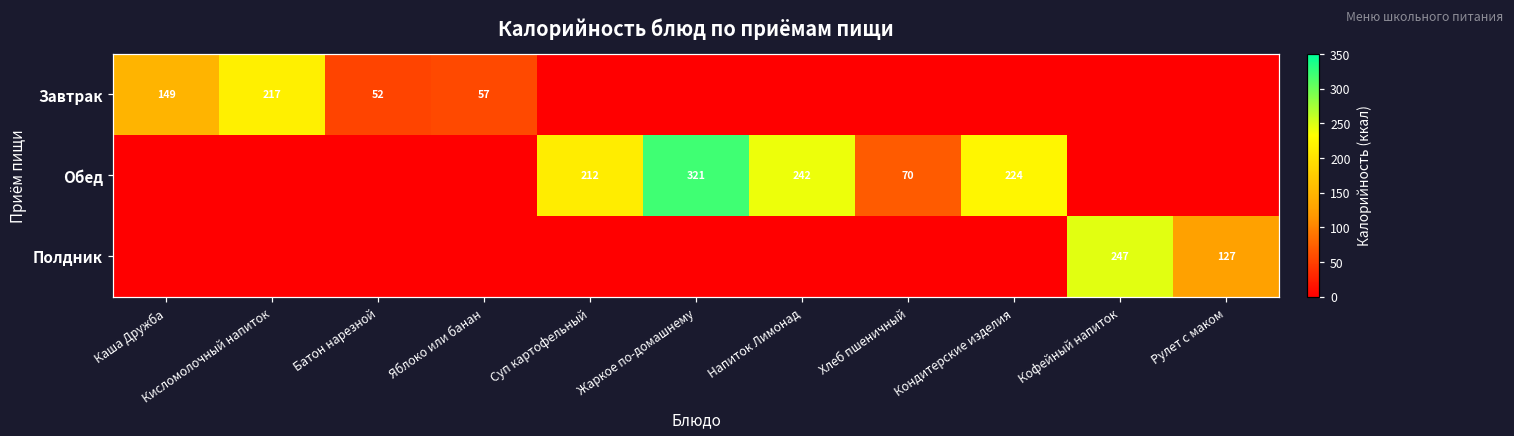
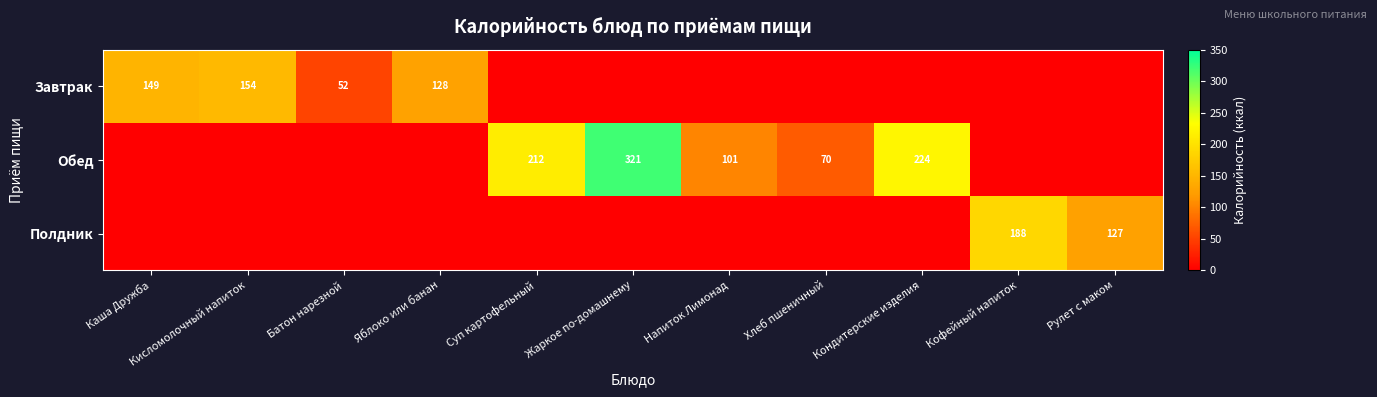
Завтрак, Кисломолочный напиток: 217 -> 154
Завтрак, Яблоко или банан: 57 -> 128
Обед, Напиток Лимонад: 242 -> 101
Полдник, Кофейный напиток: 247 -> 188
